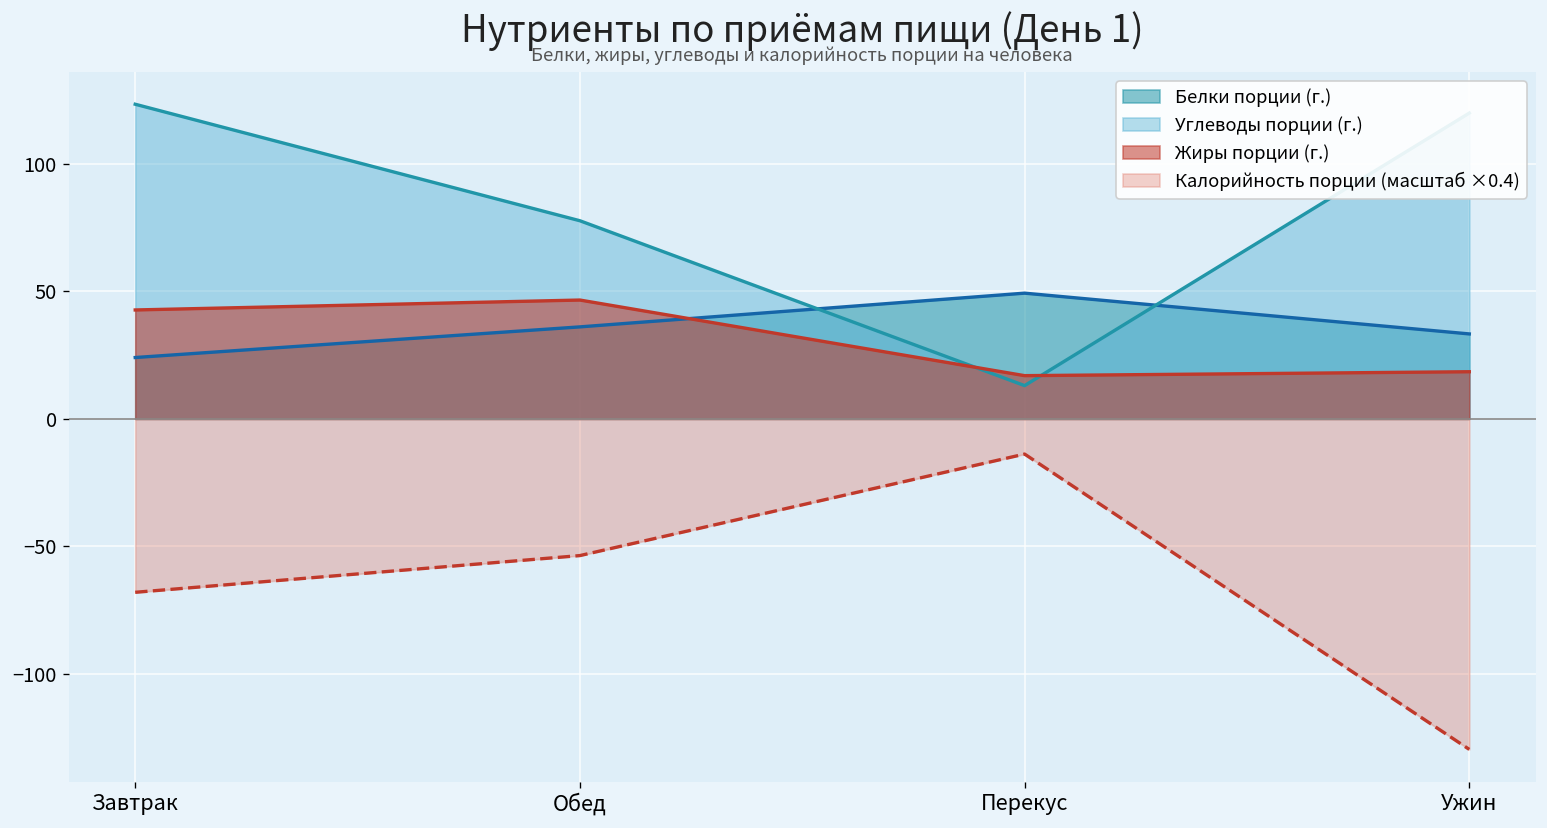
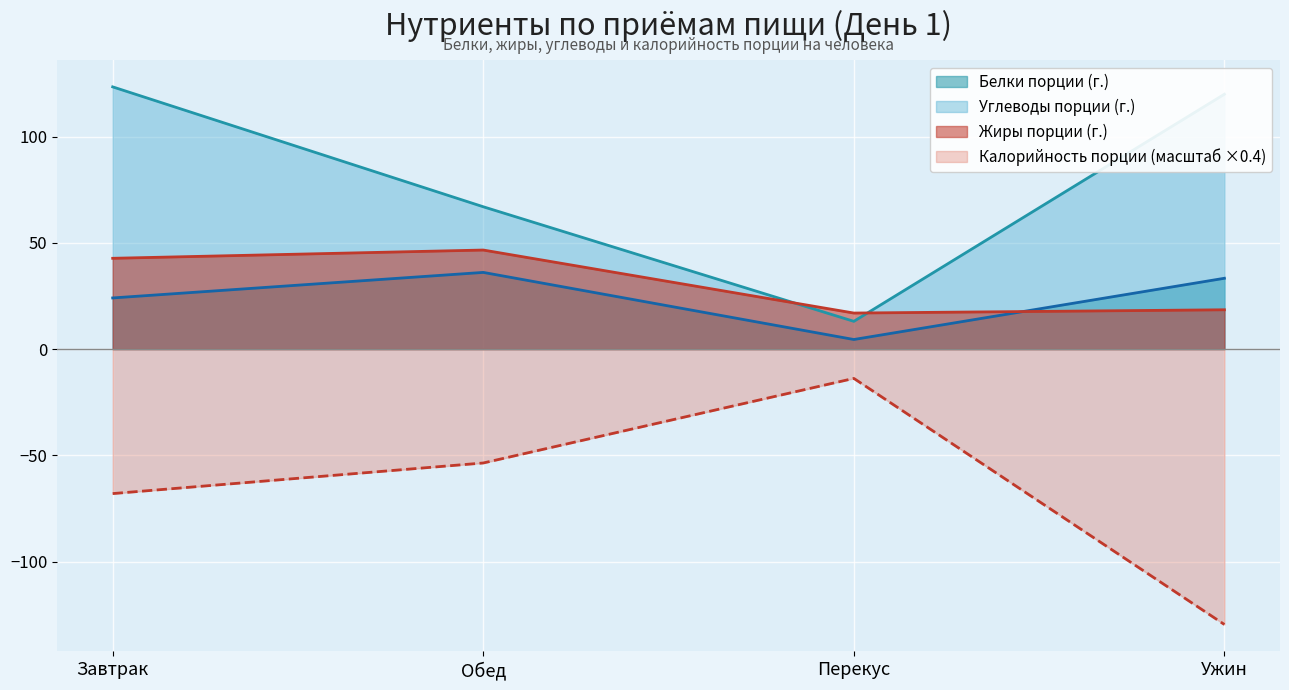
Углеводы порции (г.), Обед: 78 -> 67
Белки порции (г.), Перекус: 49 -> 5
